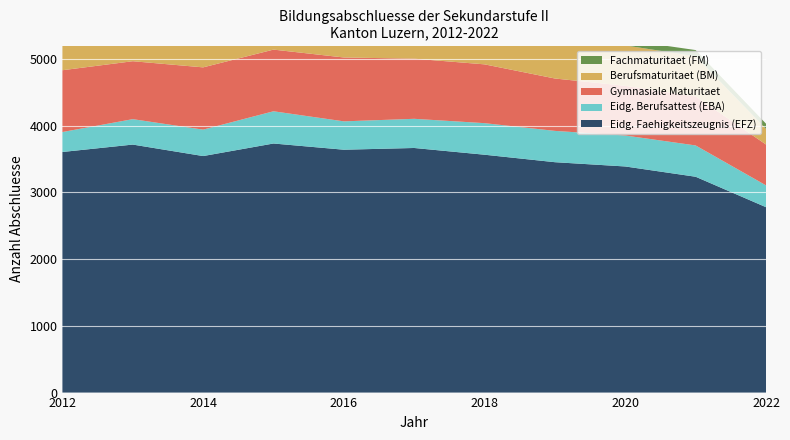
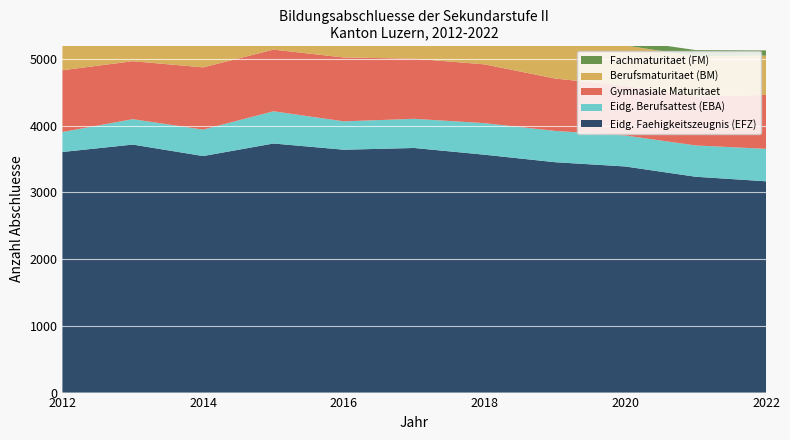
Eidg. Faehigkeitszeugnis (EFZ), 2022: 2800 -> 3200
Eidg. Berufsattest (EBA), 2022: 300 -> 500
Gymnasiale Maturitaet, 2022: 600 -> 800
Berufsmaturitaet (BM), 2022: 200 -> 600
